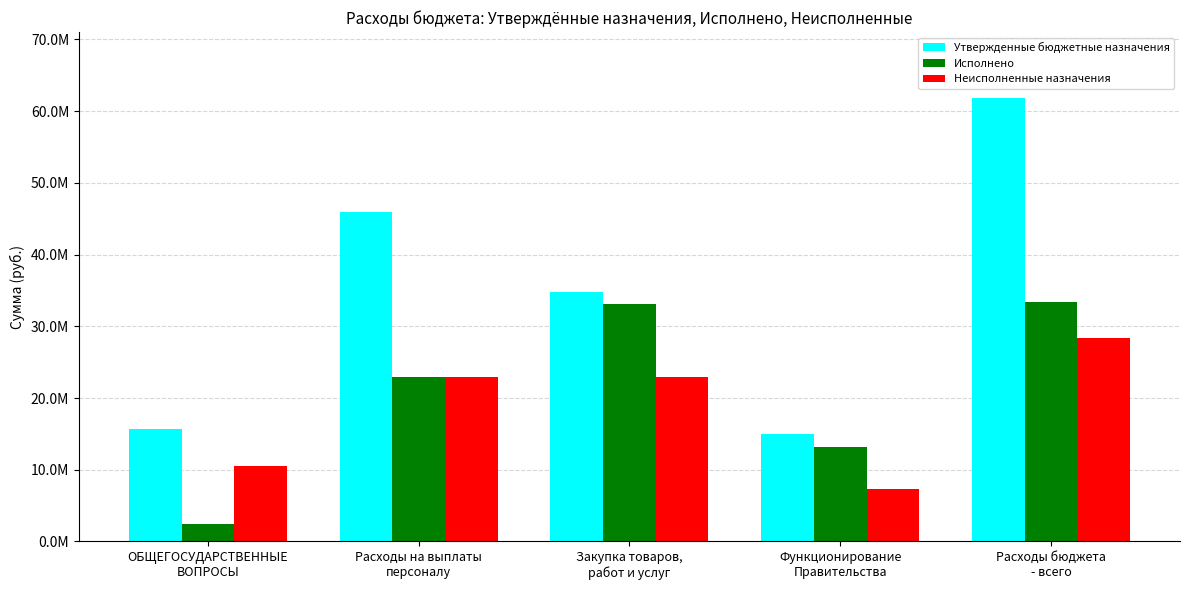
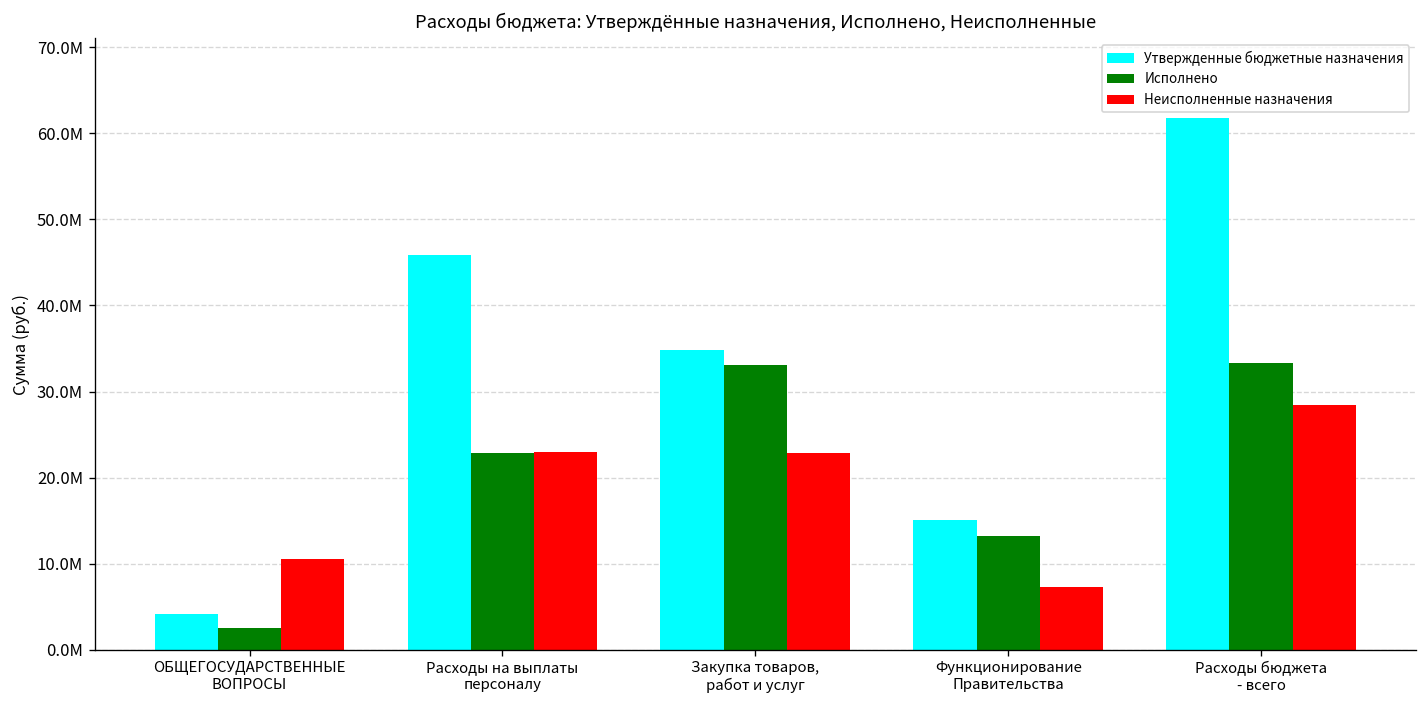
Утвержденные бюджетные назначения, ОБЩЕГОСУДАРСТВЕННЫЕ ВОПРОСЫ: 16000000 -> 4000000
